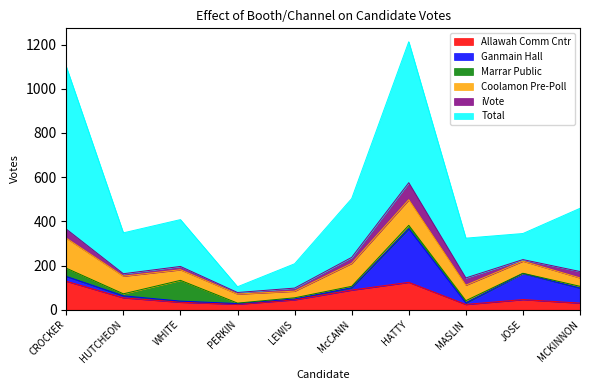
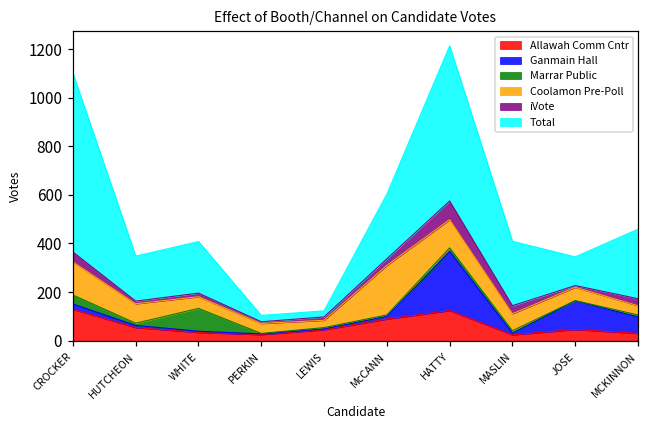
Total, LEWIS: 110 -> 30
Coolamon Pre-Poll, McCANN: 100 -> 200
Total, MASLIN: 180 -> 270
